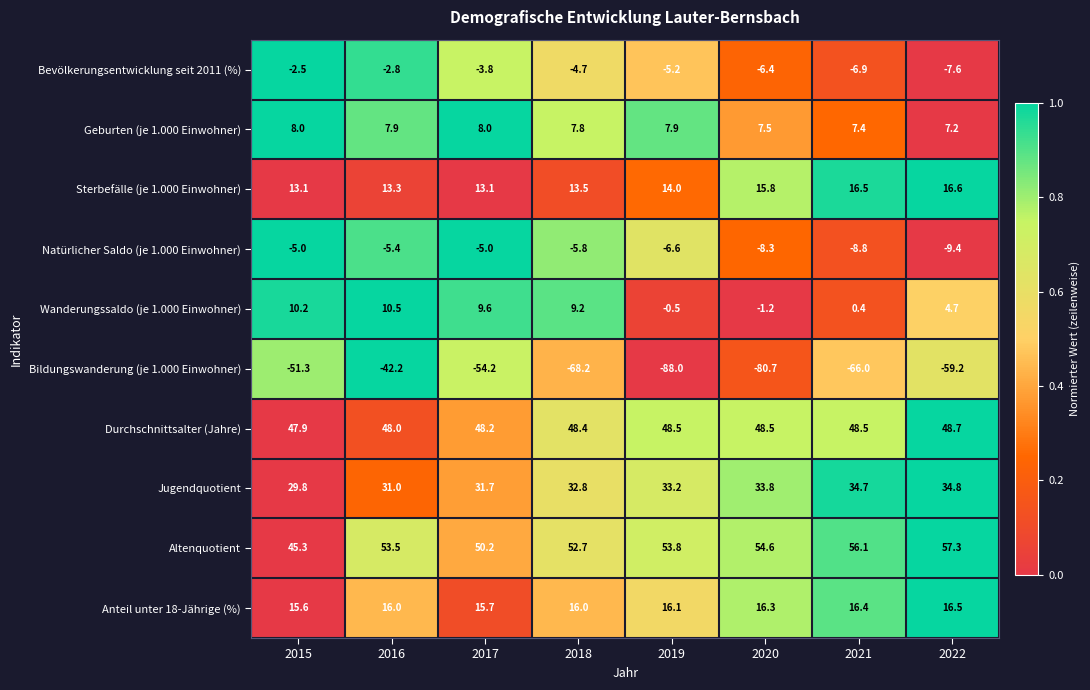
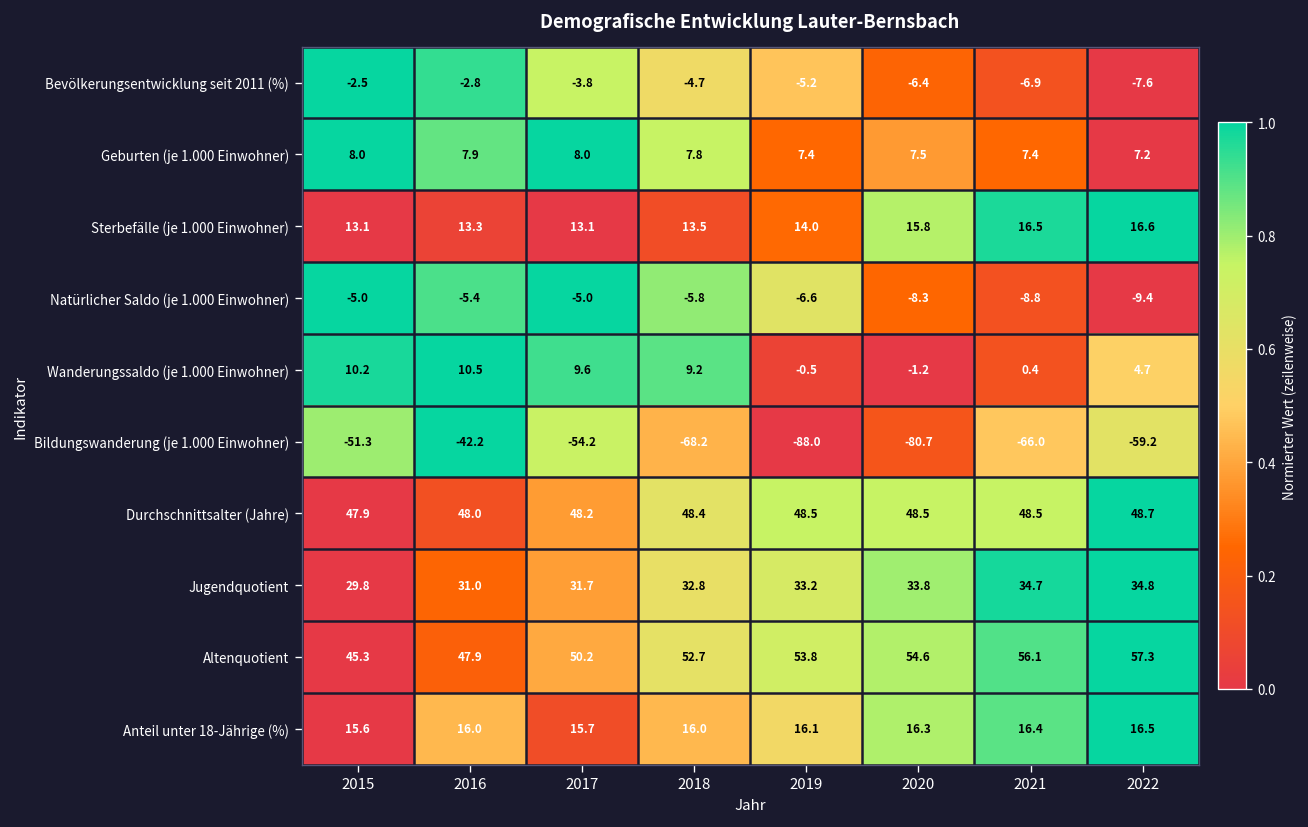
Geburten (je 1.000 Einwohner), 2019: 7.9 -> 7.4
Altenquotient, 2016: 53.5 -> 47.9
